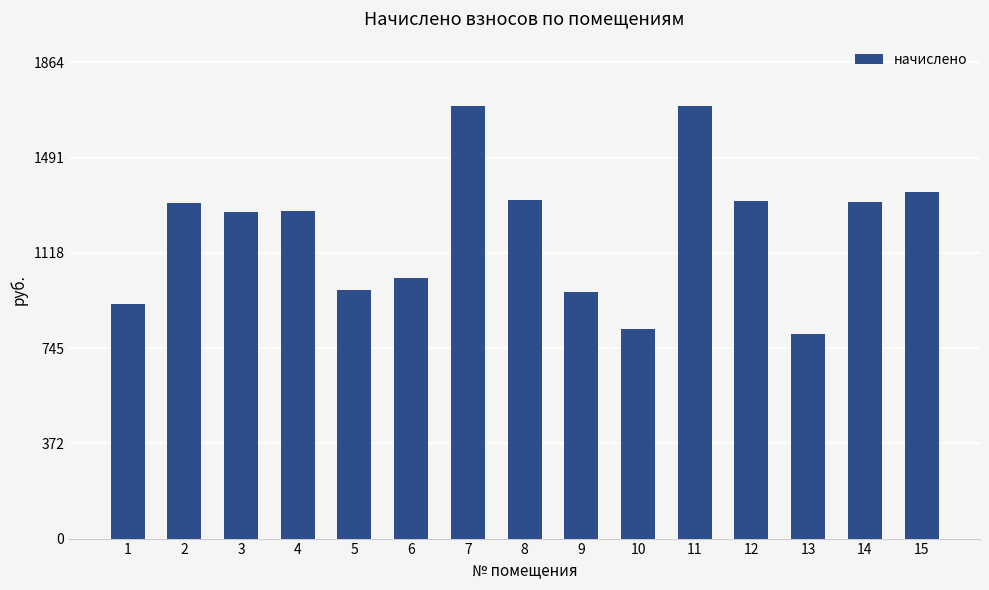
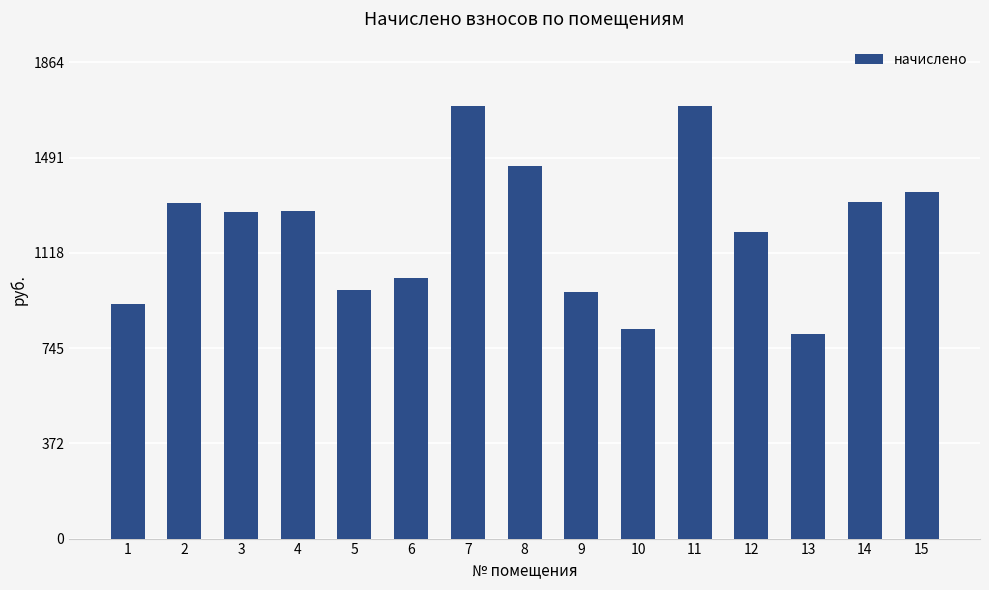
8: 1330 -> 1460
12: 1320 -> 1200
